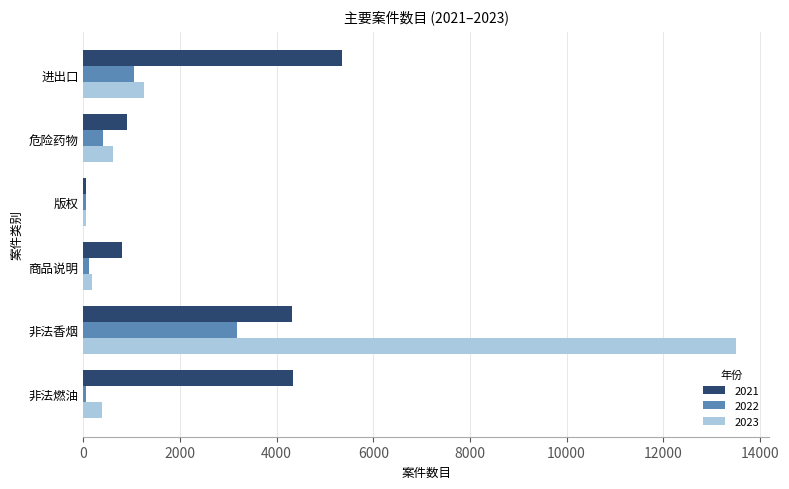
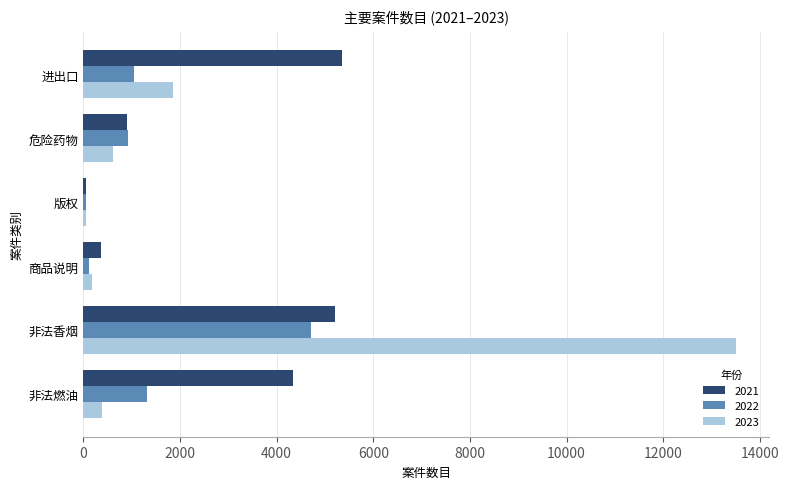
2023, 进出口: 1300 -> 1800
2022, 危险药物: 400 -> 900
2021, 商品说明: 800 -> 400
2021, 非法香烟: 4300 -> 5200
2022, 非法香烟: 3200 -> 4700
2022, 非法燃油: 0 -> 1300
